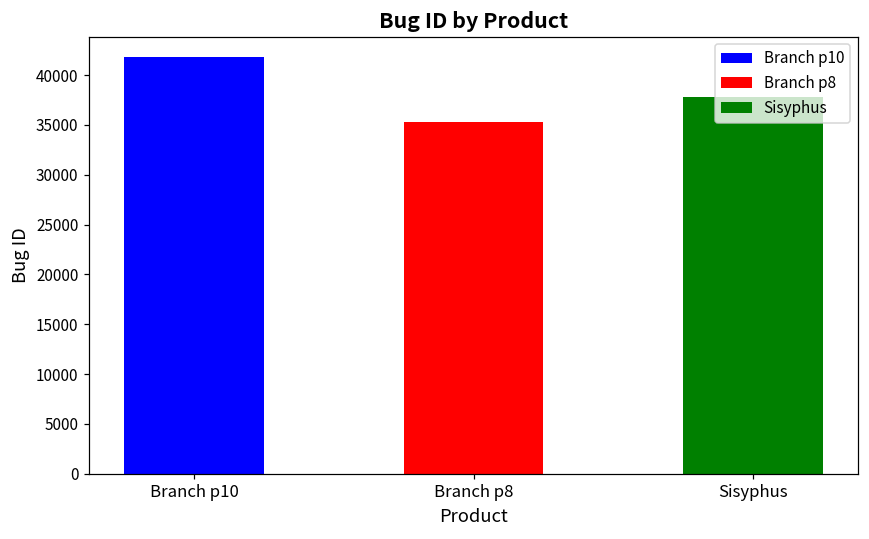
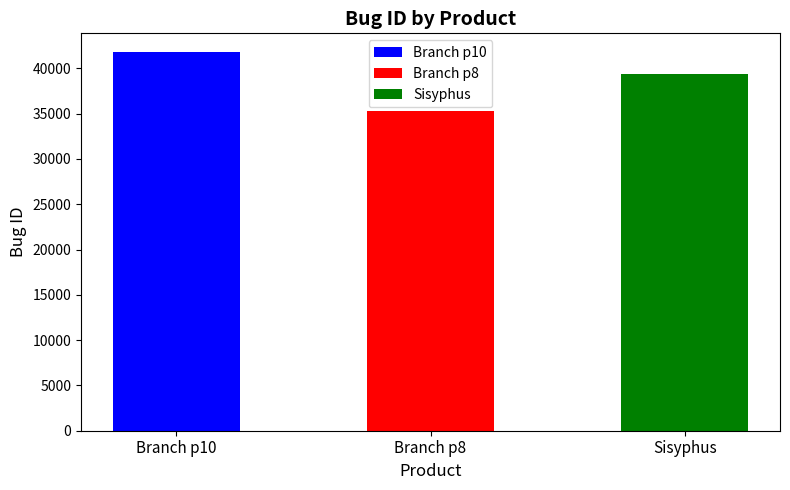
Sisyphus: 38000 -> 39000
